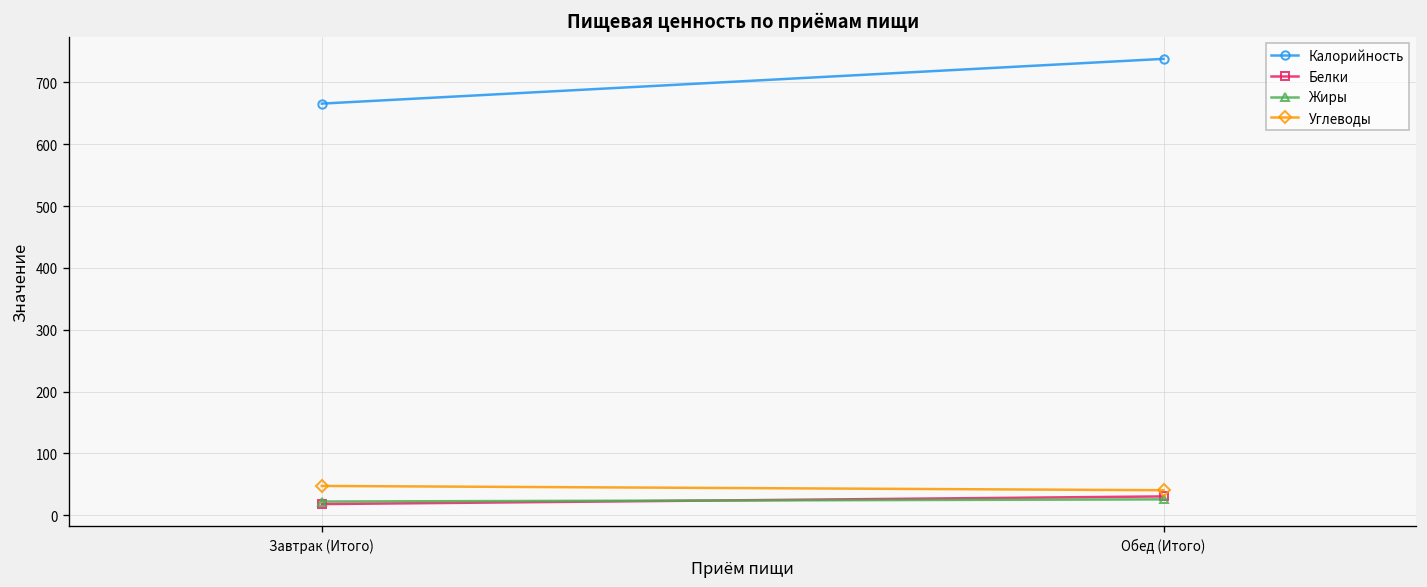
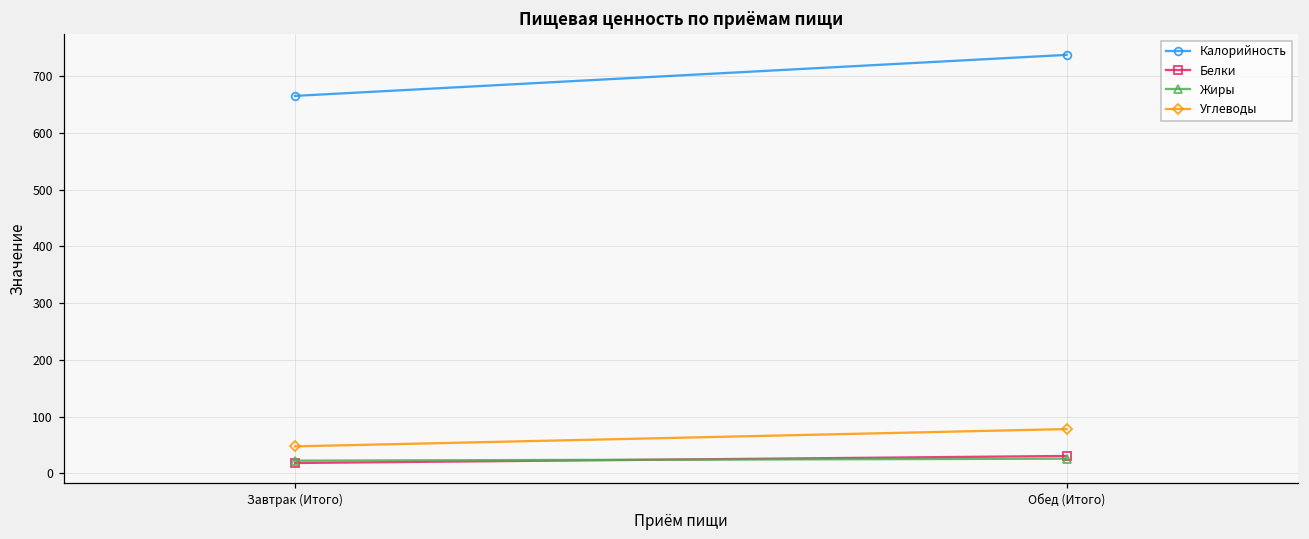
Углеводы, Обед (Итого): 40 -> 80
